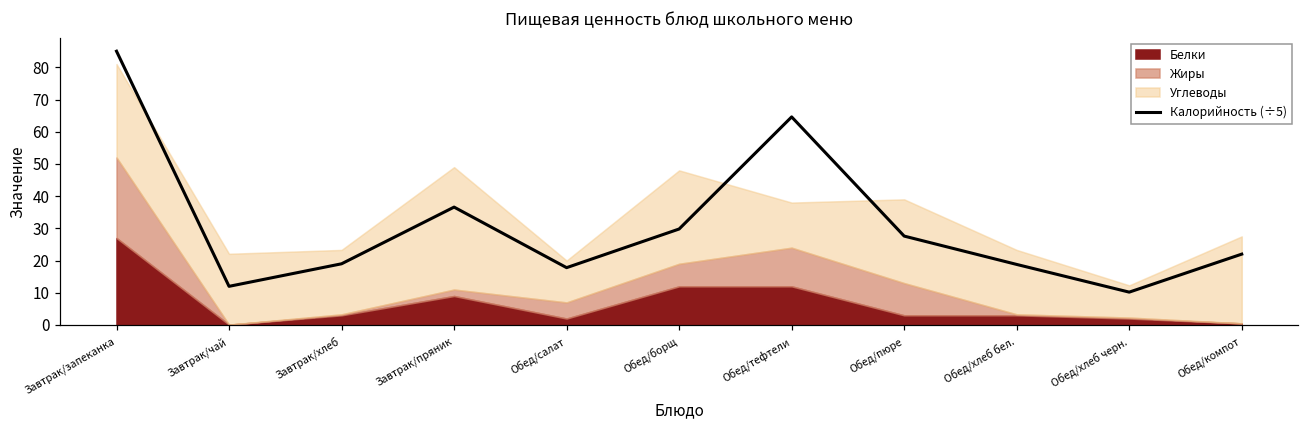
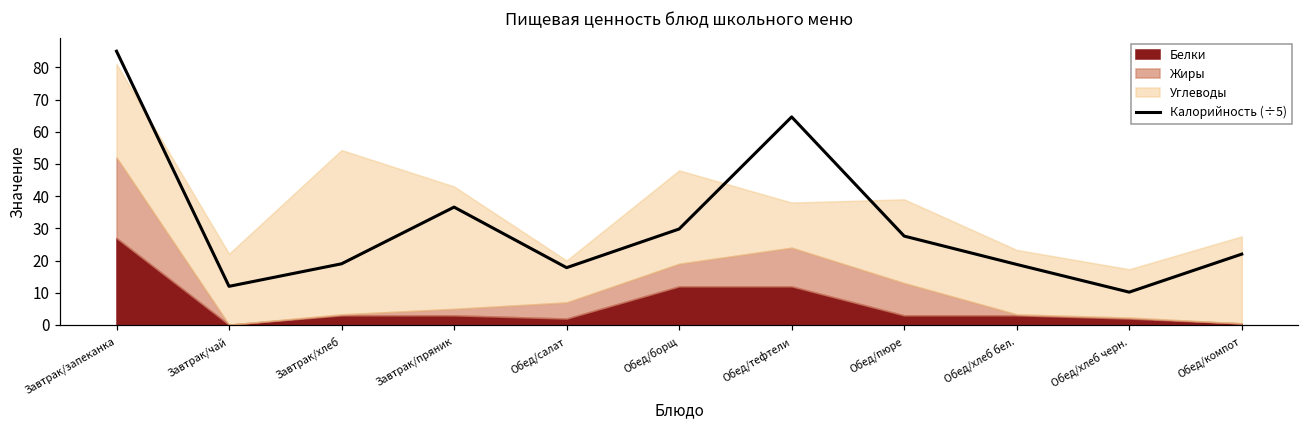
Углеводы, Завтрак/хлеб: 20 -> 51
Белки, Завтрак/пряник: 9 -> 3
Углеводы, Обед/хлеб черн.: 10 -> 15
